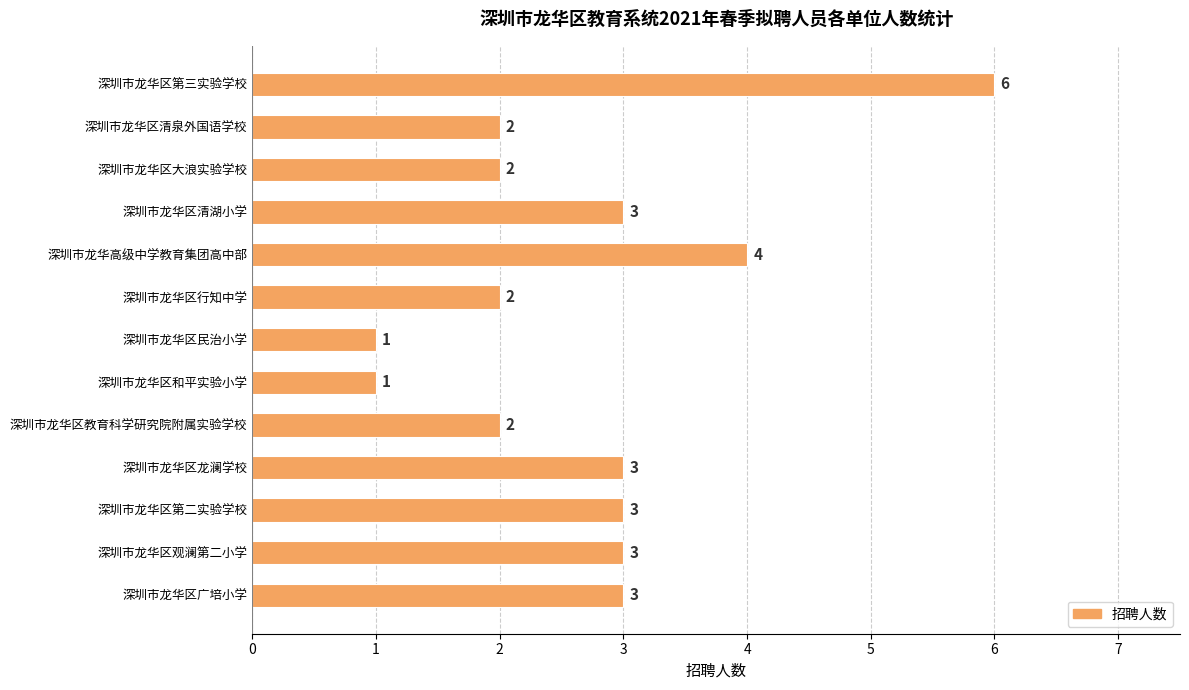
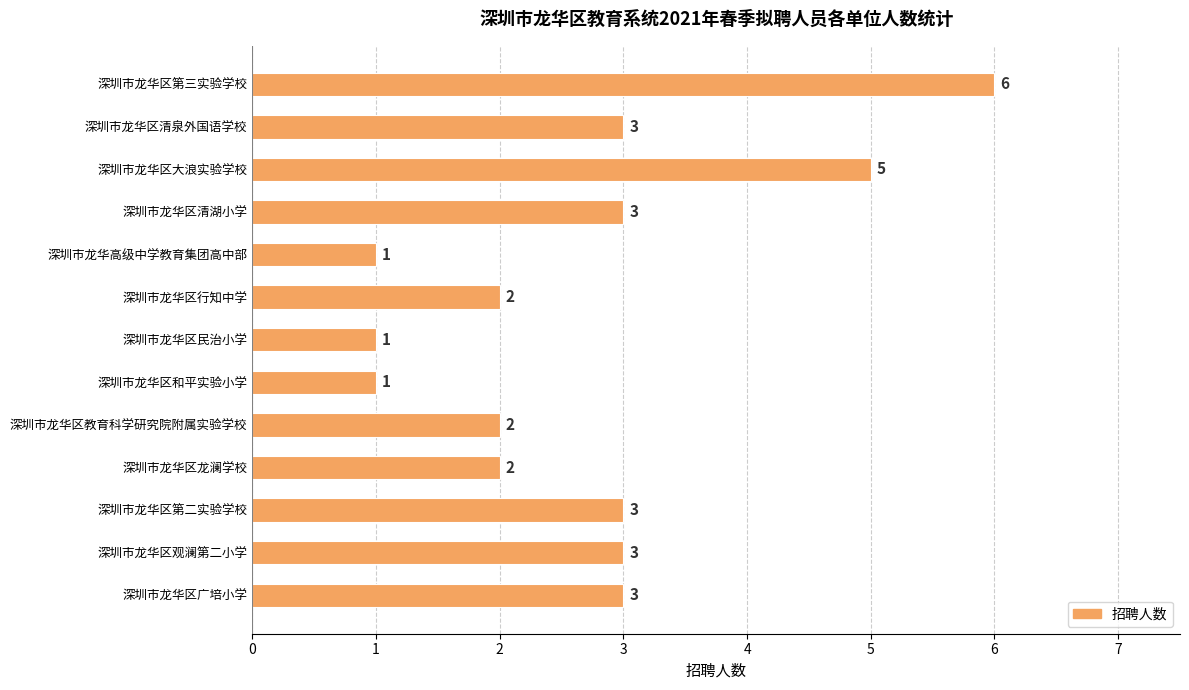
深圳市龙华区清泉外国语学校: 2 -> 3
深圳市龙华区大浪实验学校: 2 -> 5
深圳市龙华高级中学教育集团高中部: 4 -> 1
深圳市龙华区龙澜学校: 3 -> 2
